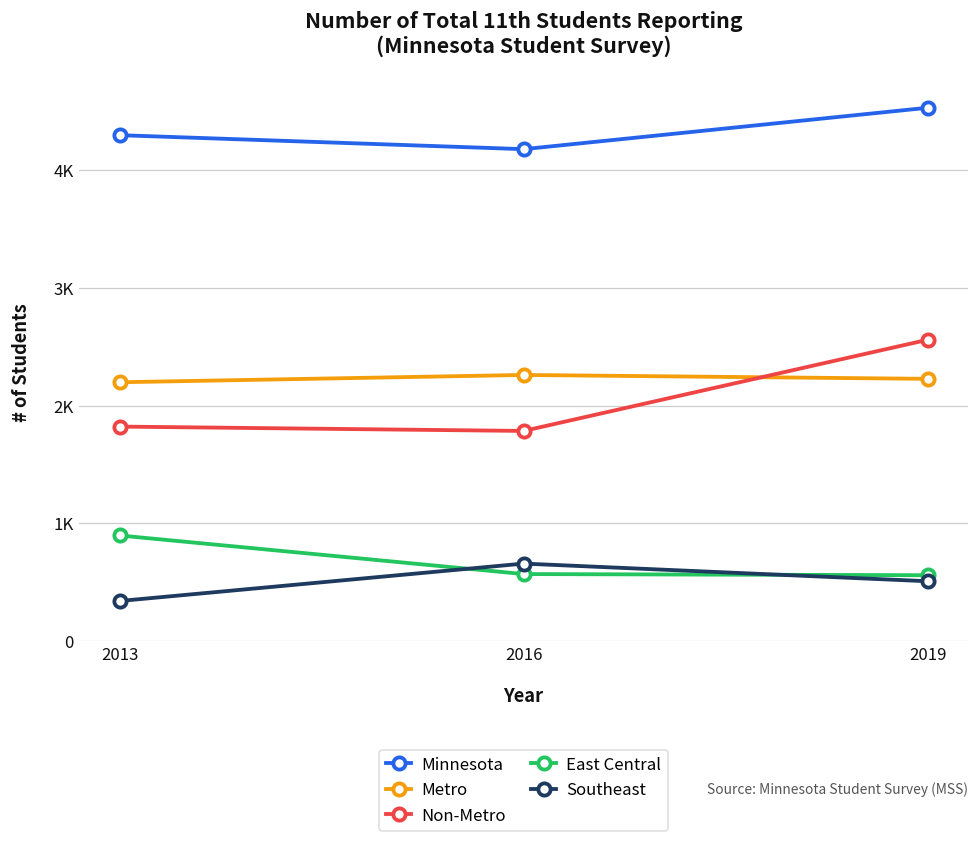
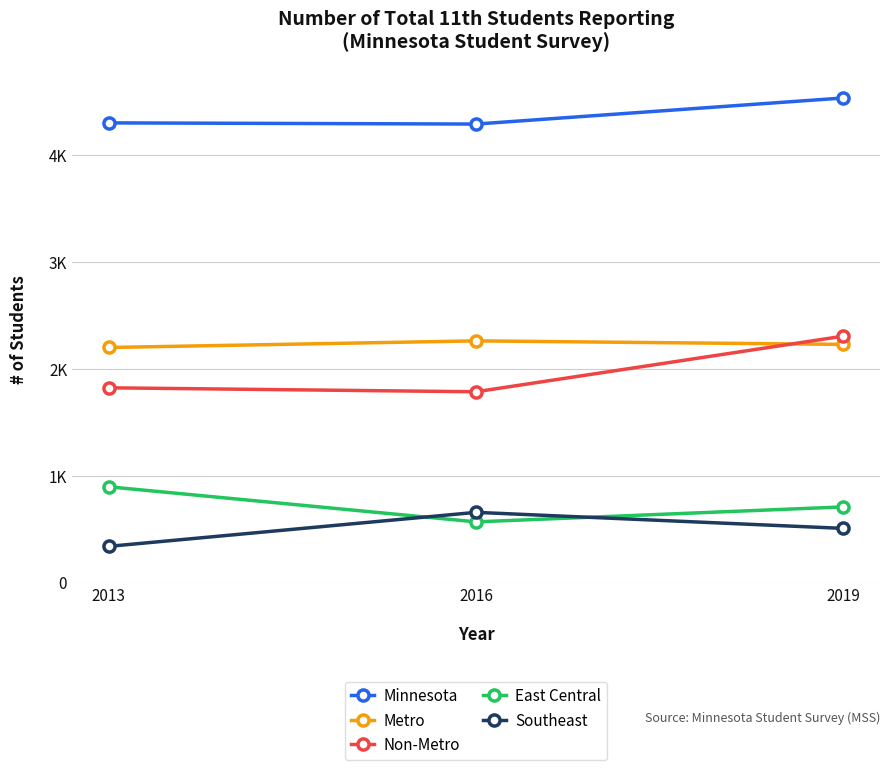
Minnesota, 2016: 4180 -> 4290
Non-Metro, 2019: 2560 -> 2310
East Central, 2019: 560 -> 710
